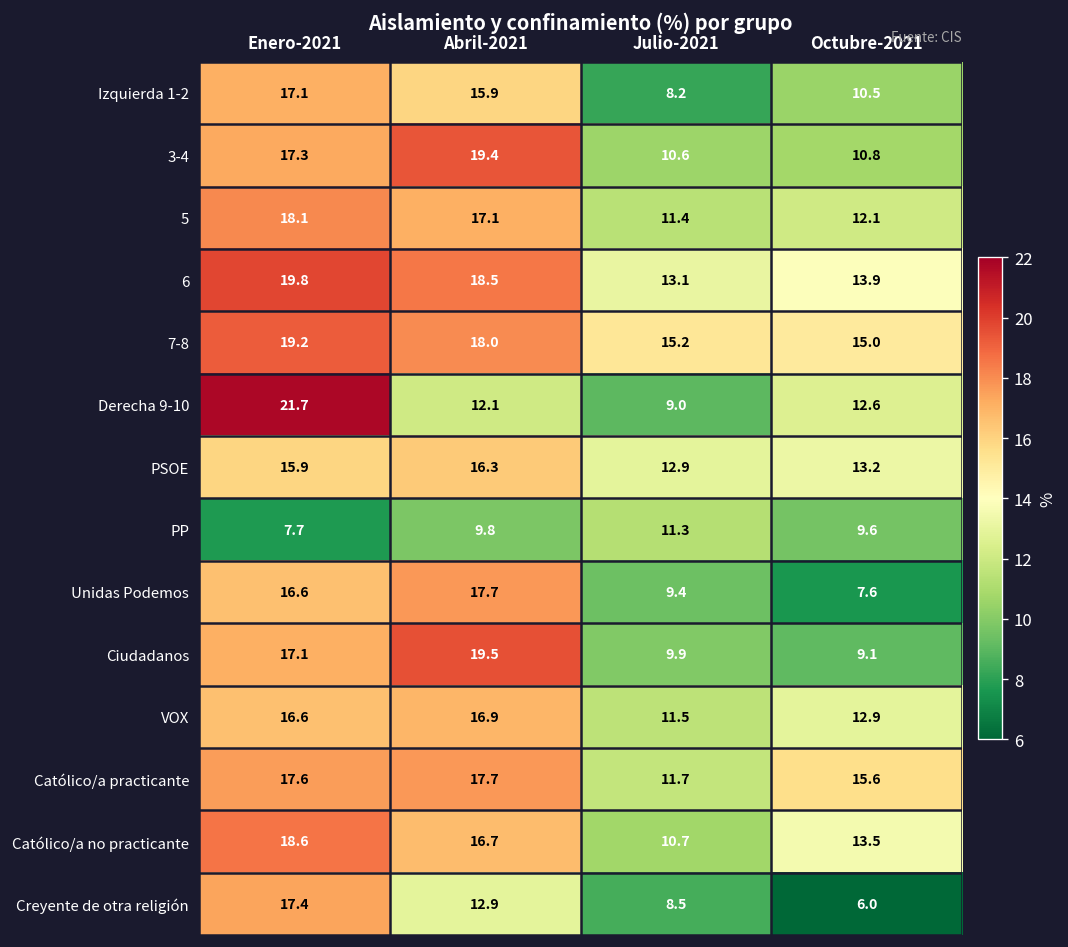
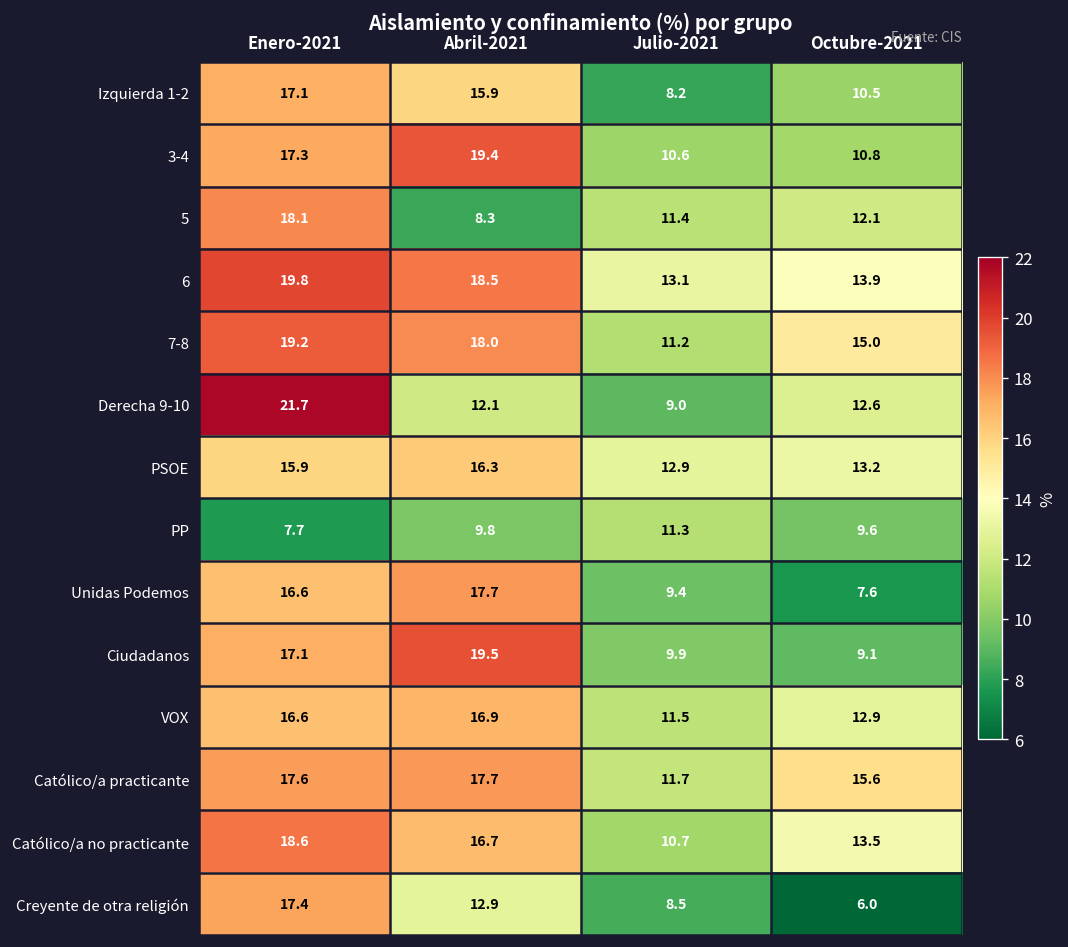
5, Abril-2021: 17.1 -> 8.3
7-8, Julio-2021: 15.2 -> 11.2
